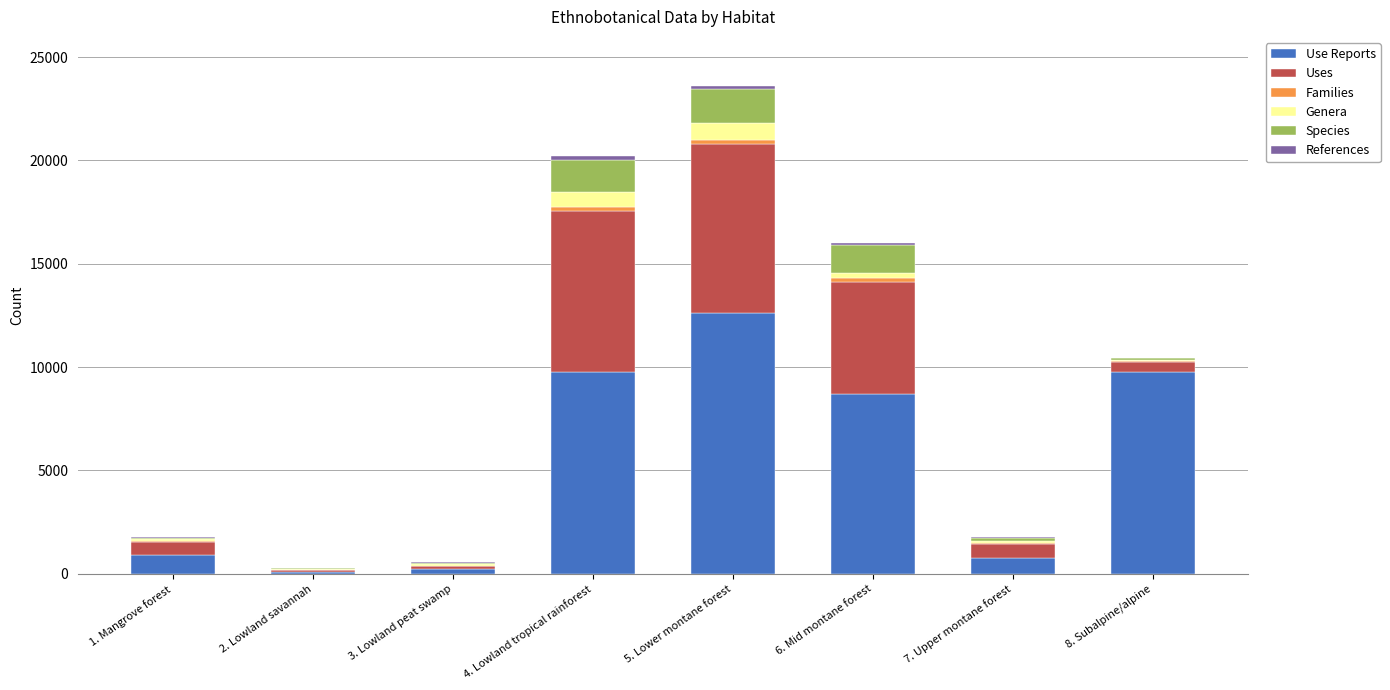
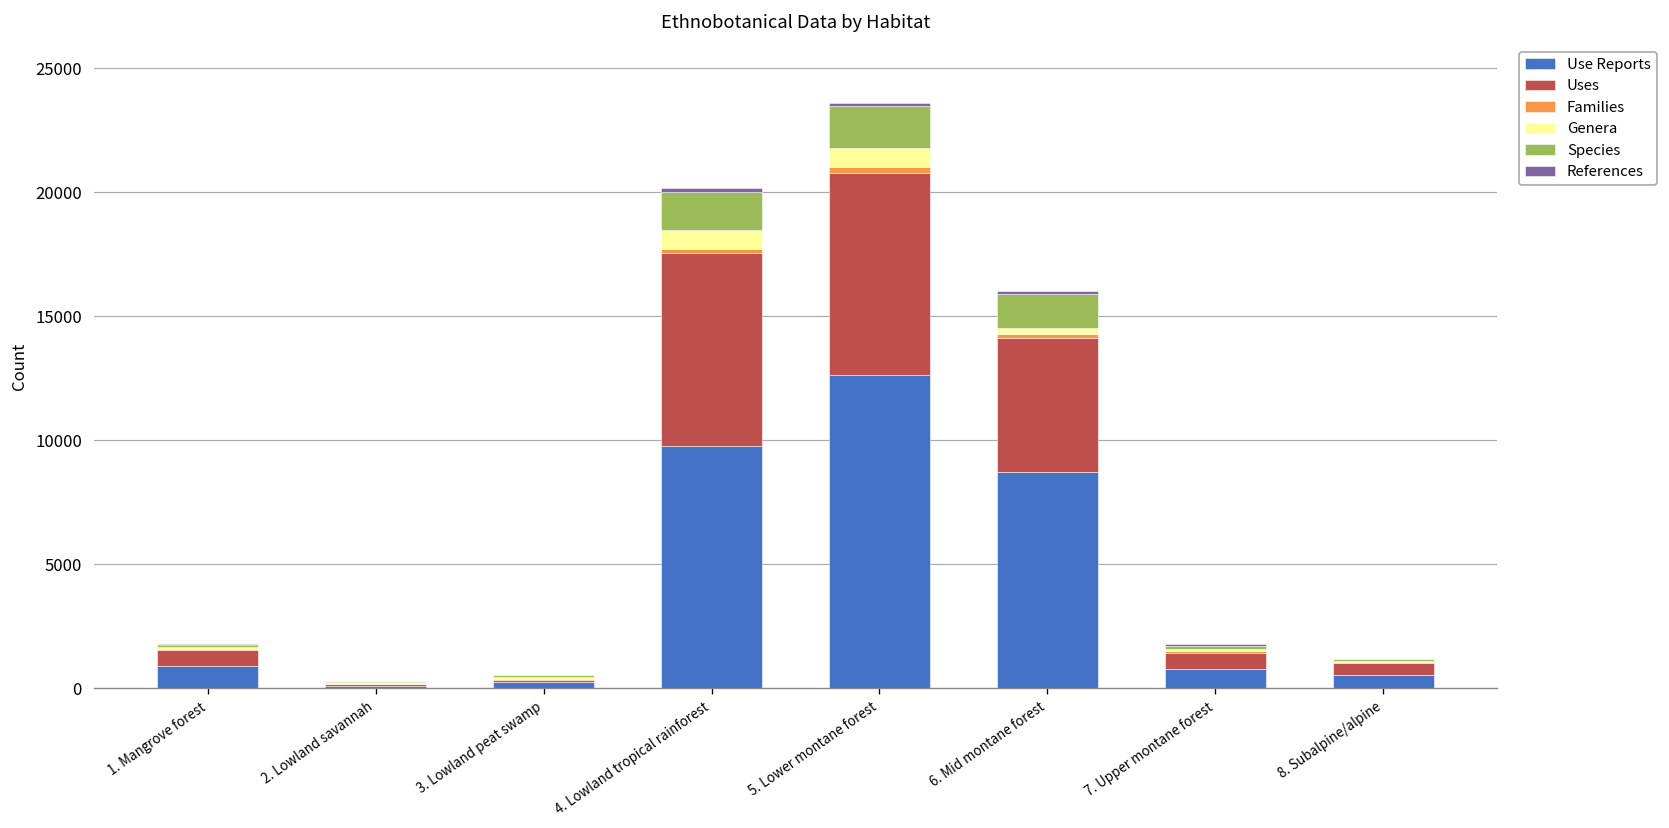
Use Reports, 8. Subalpine/alpine: 9800 -> 500
